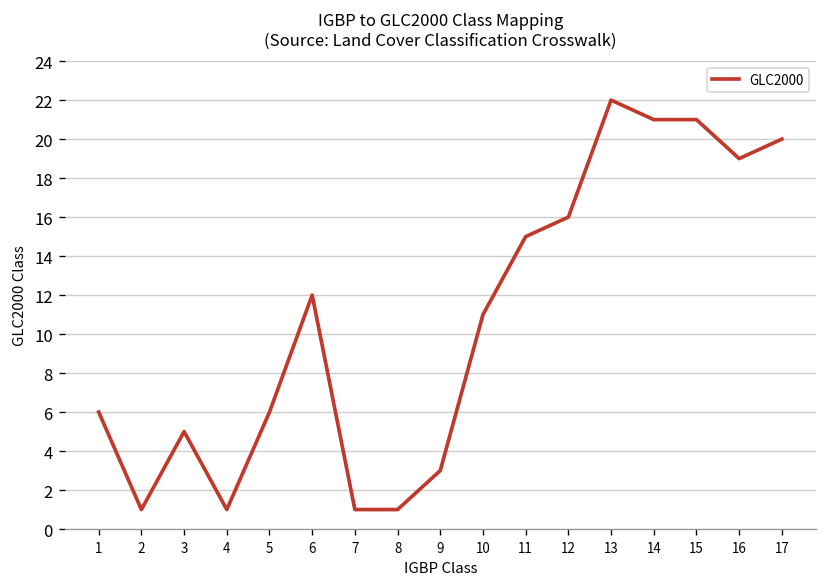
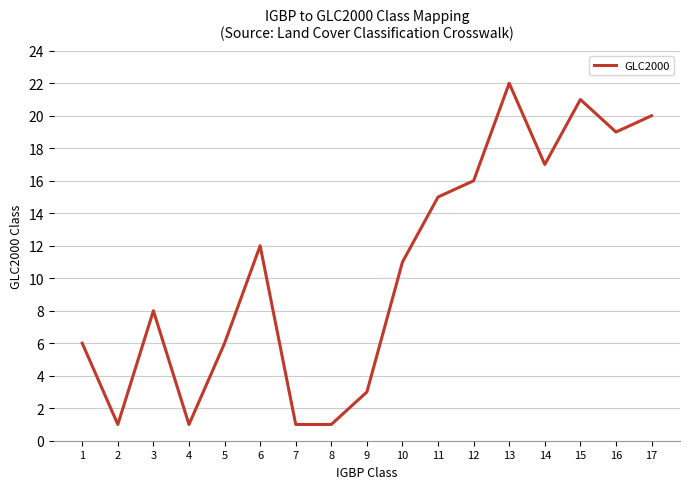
3: 5 -> 8
14: 21 -> 17
